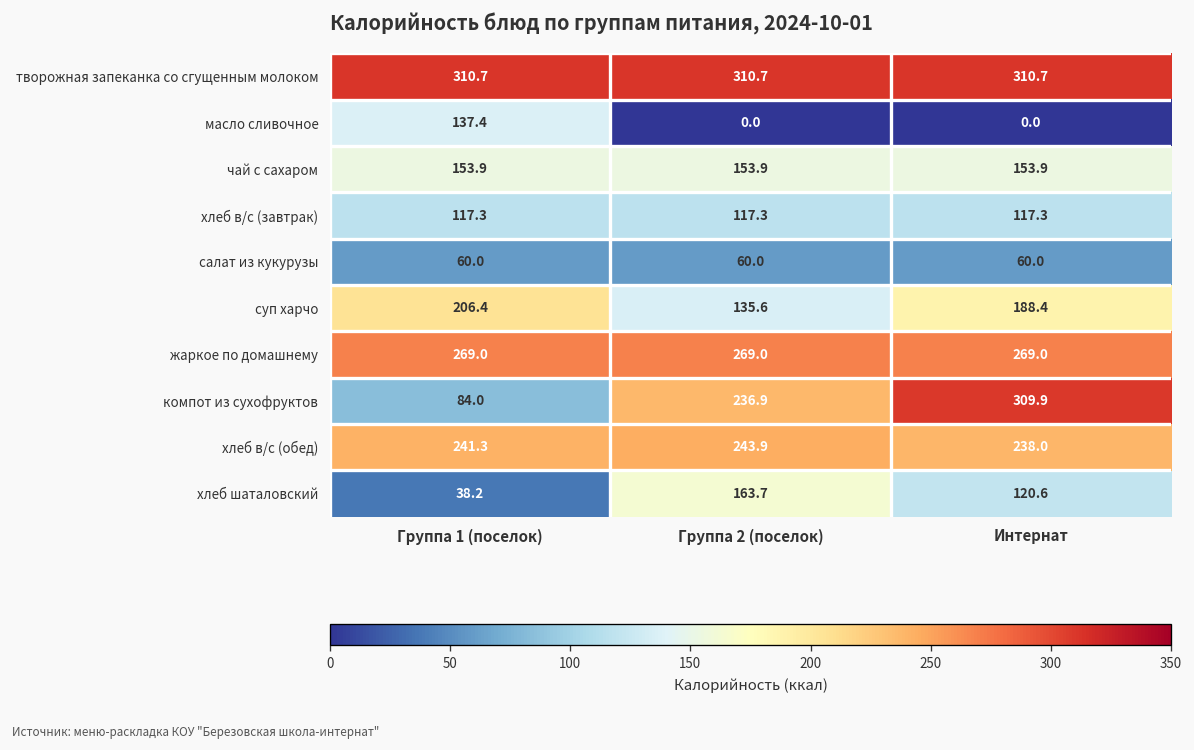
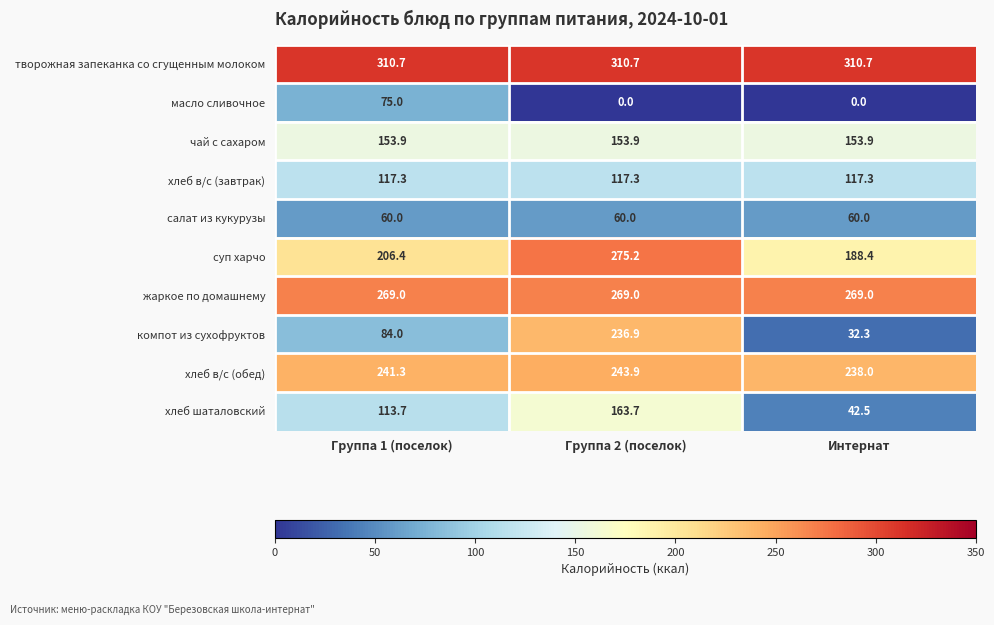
масло сливочное, Группа 1 (поселок): 137.4 -> 75.0
суп харчо, Группа 2 (поселок): 135.6 -> 275.2
компот из сухофруктов, Интернат: 309.9 -> 32.3
хлеб шаталовский, Группа 1 (поселок): 38.2 -> 113.7
хлеб шаталовский, Интернат: 120.6 -> 42.5
